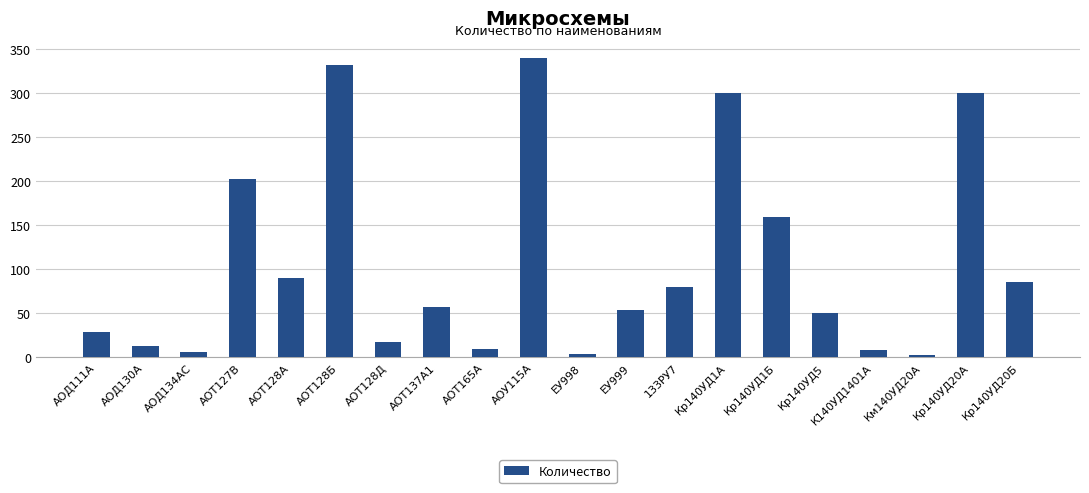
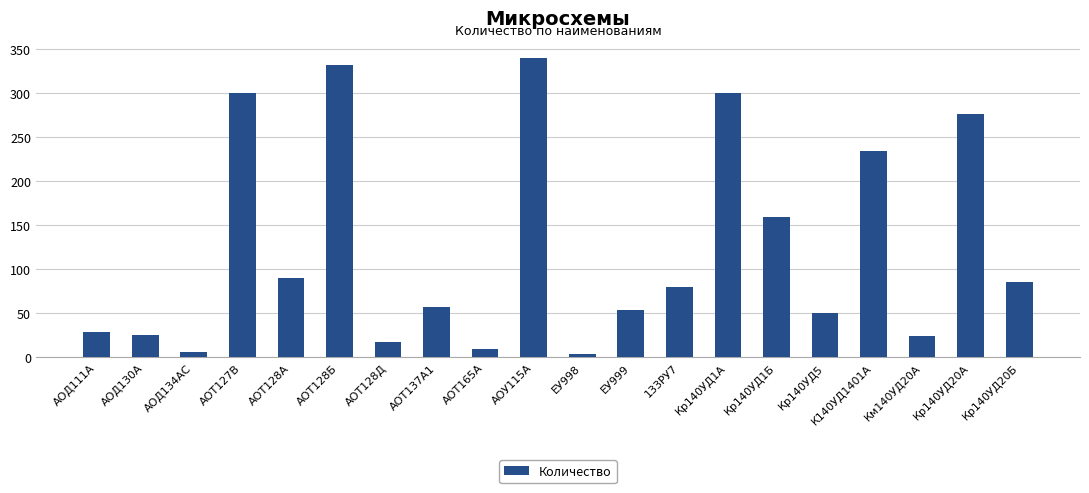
АОД130А: 10 -> 30
АОТ127В: 200 -> 300
К140УД1401А: 10 -> 230
Км140УД20А: 0 -> 20
Кр140УД20А: 300 -> 280
